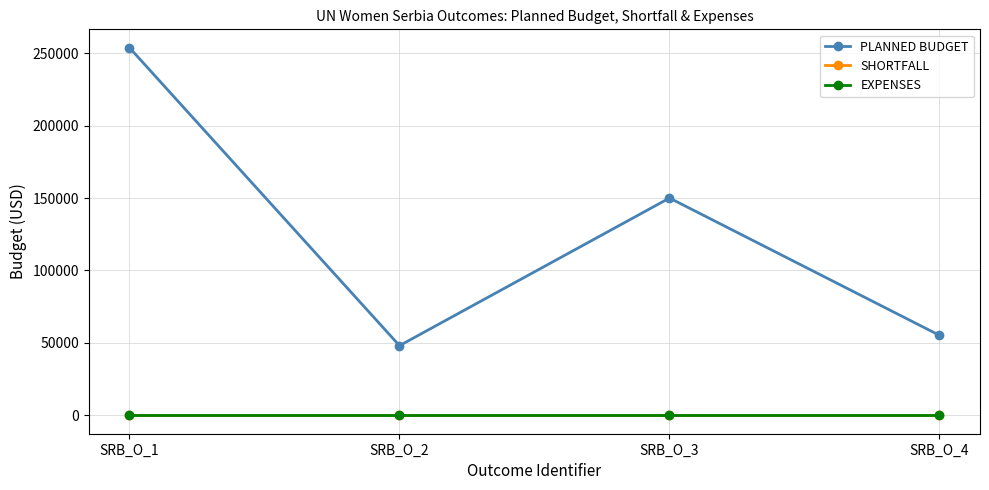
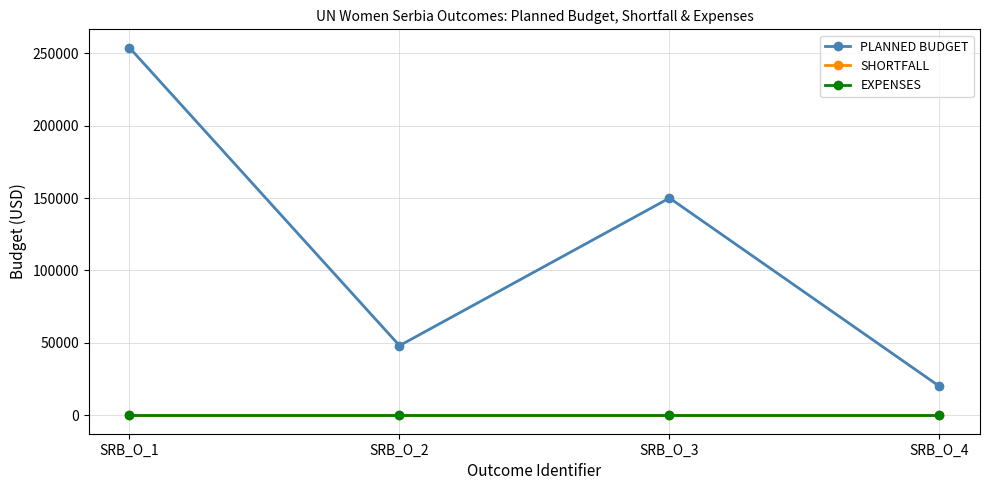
PLANNED BUDGET, SRB_O_4: 55000 -> 20000
